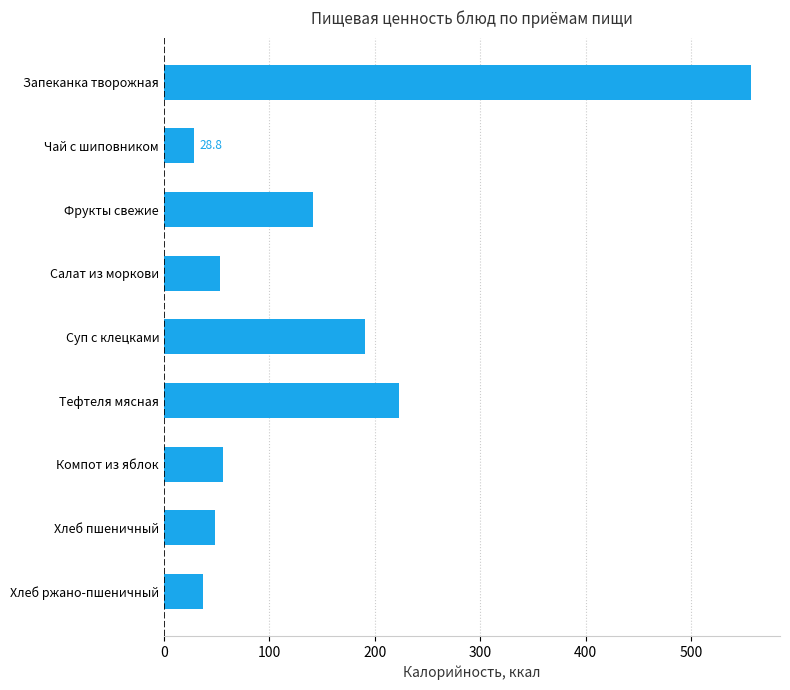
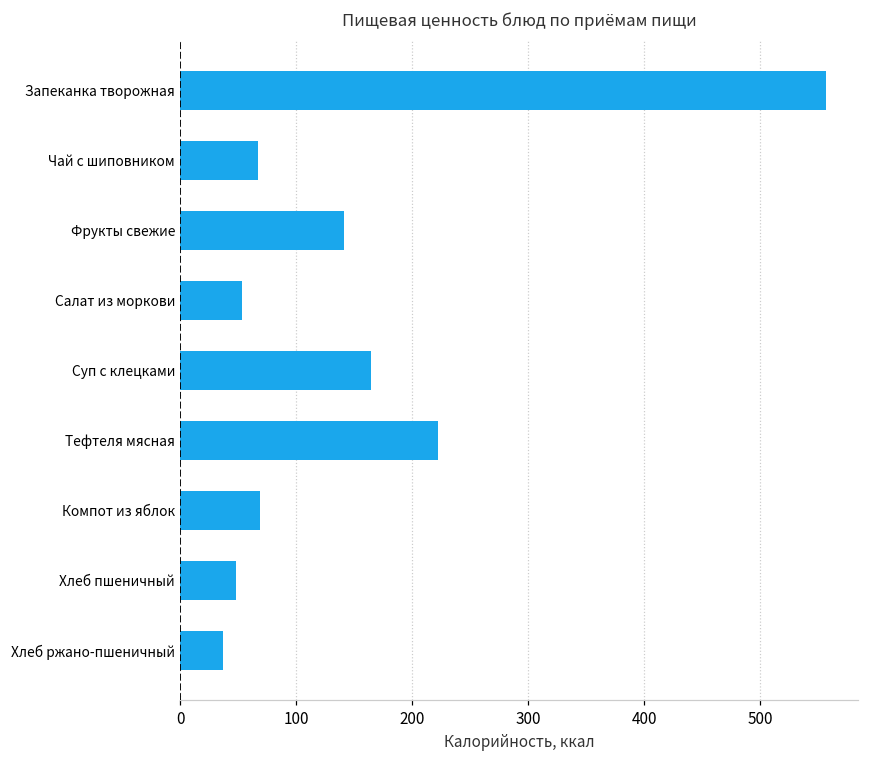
Чай с шиповником: 29 -> 67
Суп с клецками: 191 -> 165
Компот из яблок: 56 -> 69
